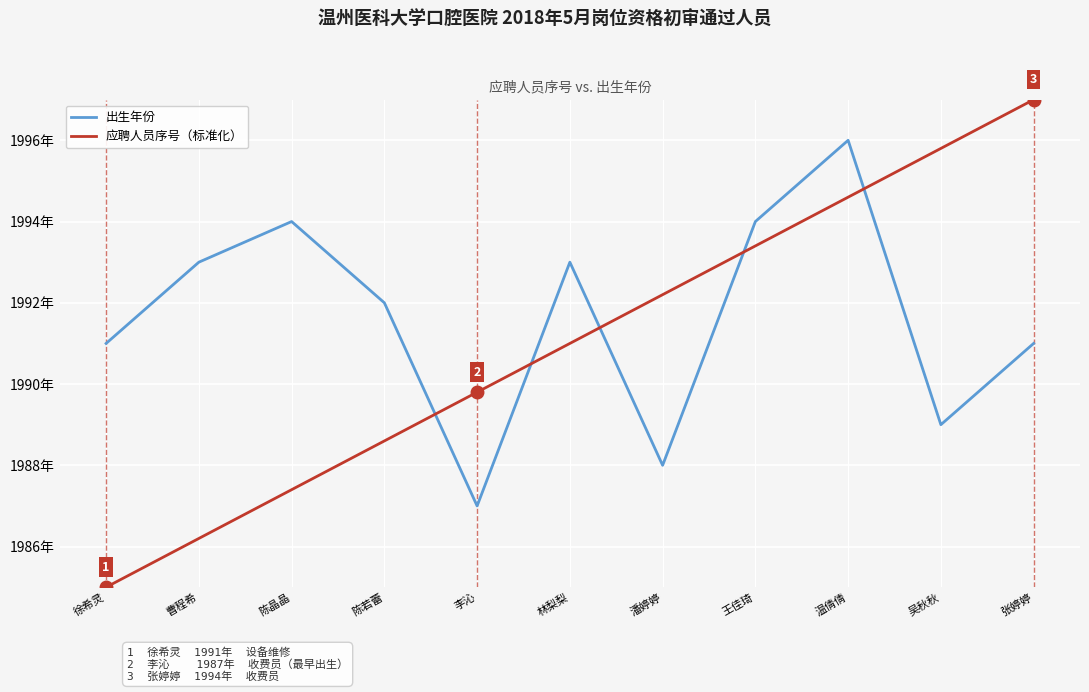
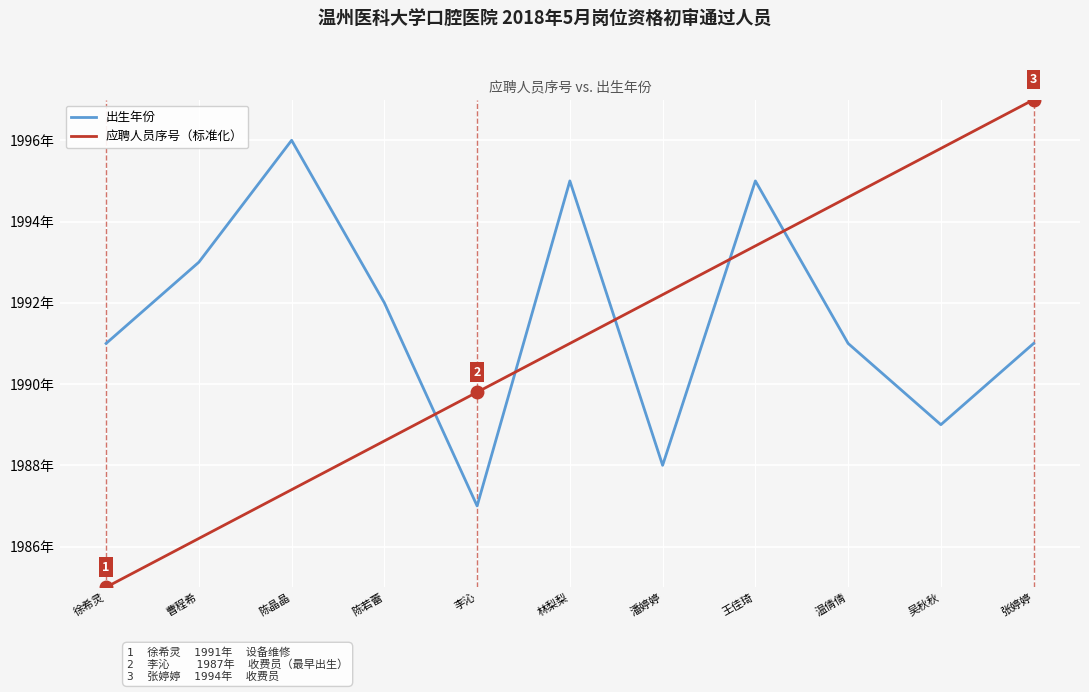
出生年份, 陈晶晶: 1994年 -> 1996年
出生年份, 林梨梨: 1993年 -> 1995年
出生年份, 王佳琦: 1994年 -> 1995年
出生年份, 温倩倩: 1996年 -> 1991年
